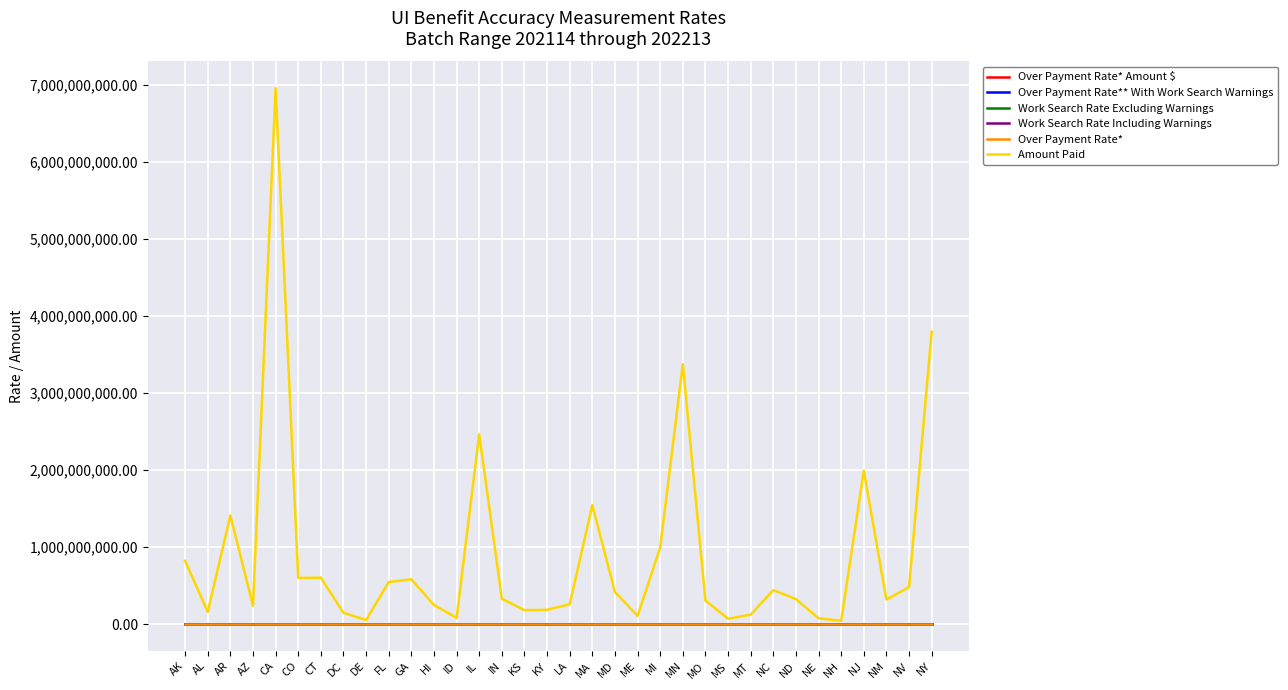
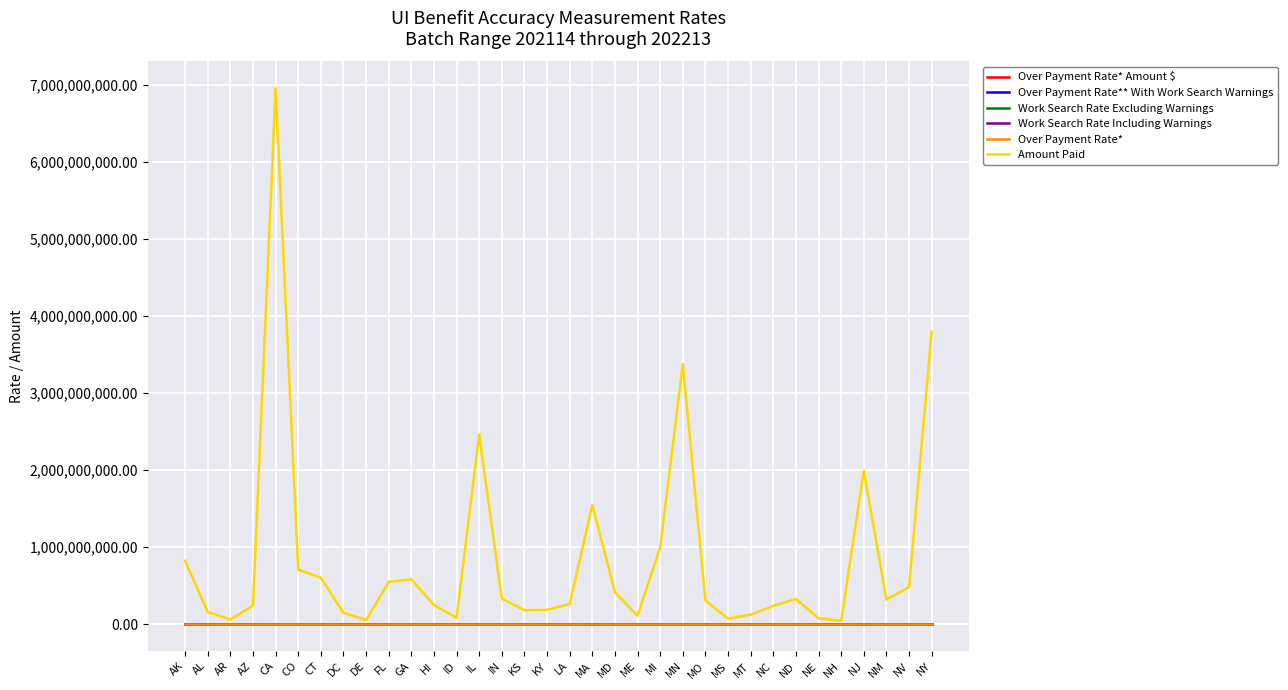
Amount Paid, AR: 1,400,000,000 -> 100,000,000
Amount Paid, CO: 600,000,000 -> 700,000,000
Amount Paid, NC: 400,000,000 -> 200,000,000
